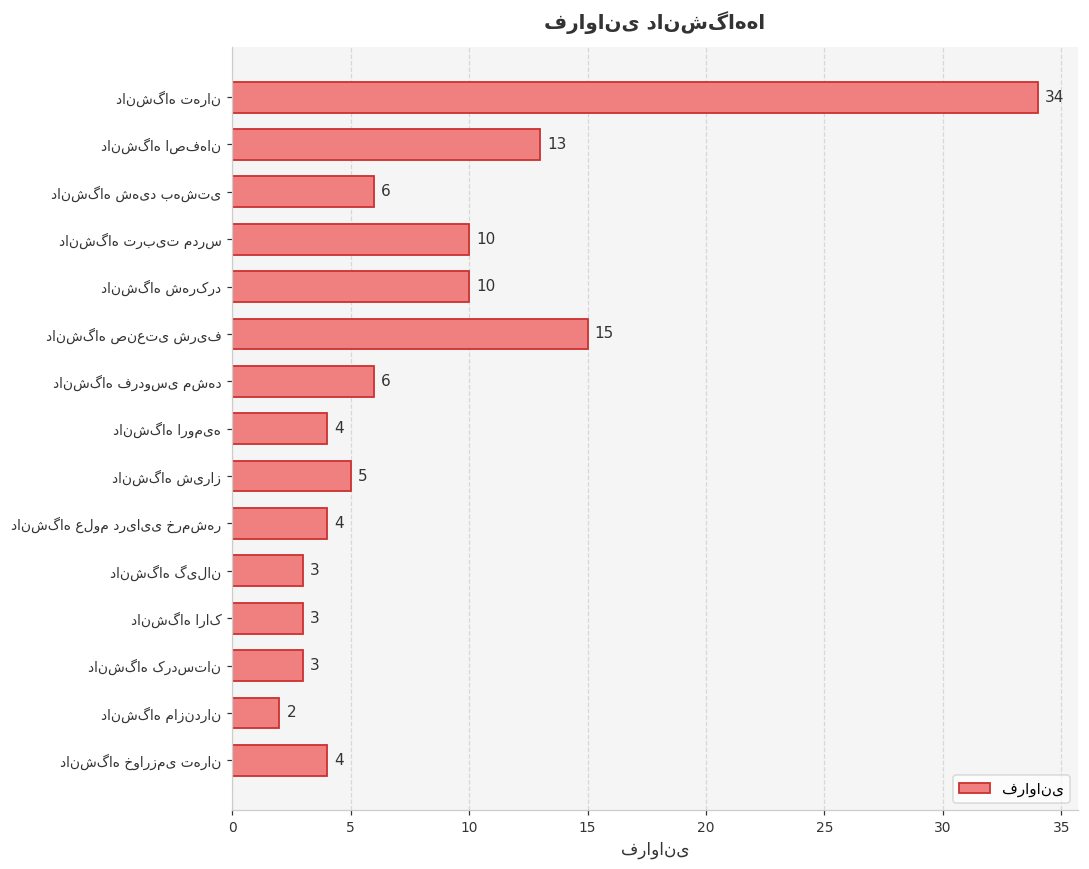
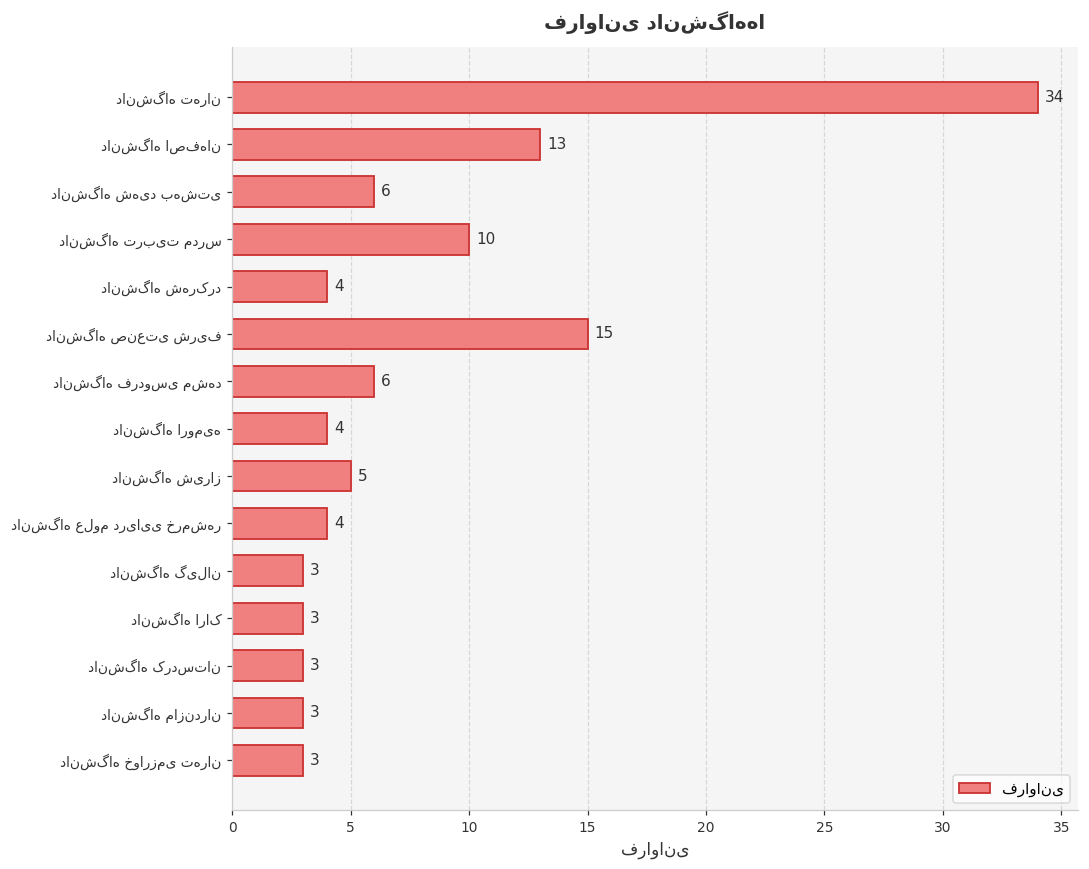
دانشگاه شهرکرد: 10 -> 4
دانشگاه مازندران: 2 -> 3
دانشگاه خوارزمی تهران: 4 -> 3
